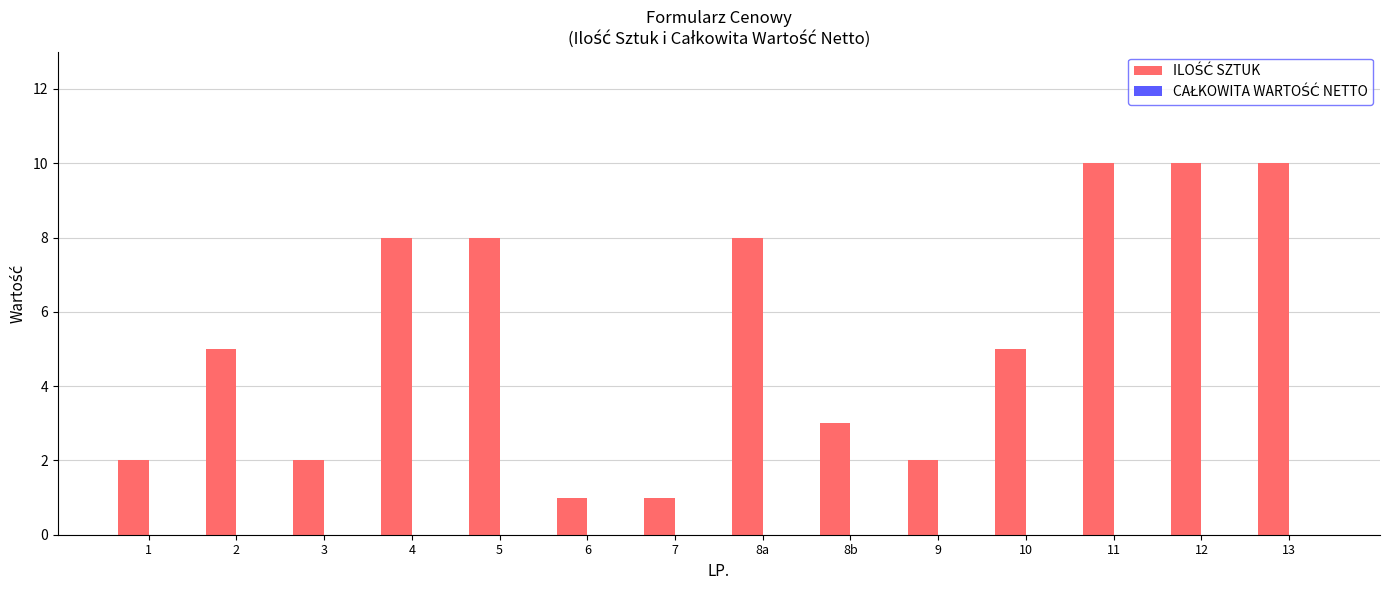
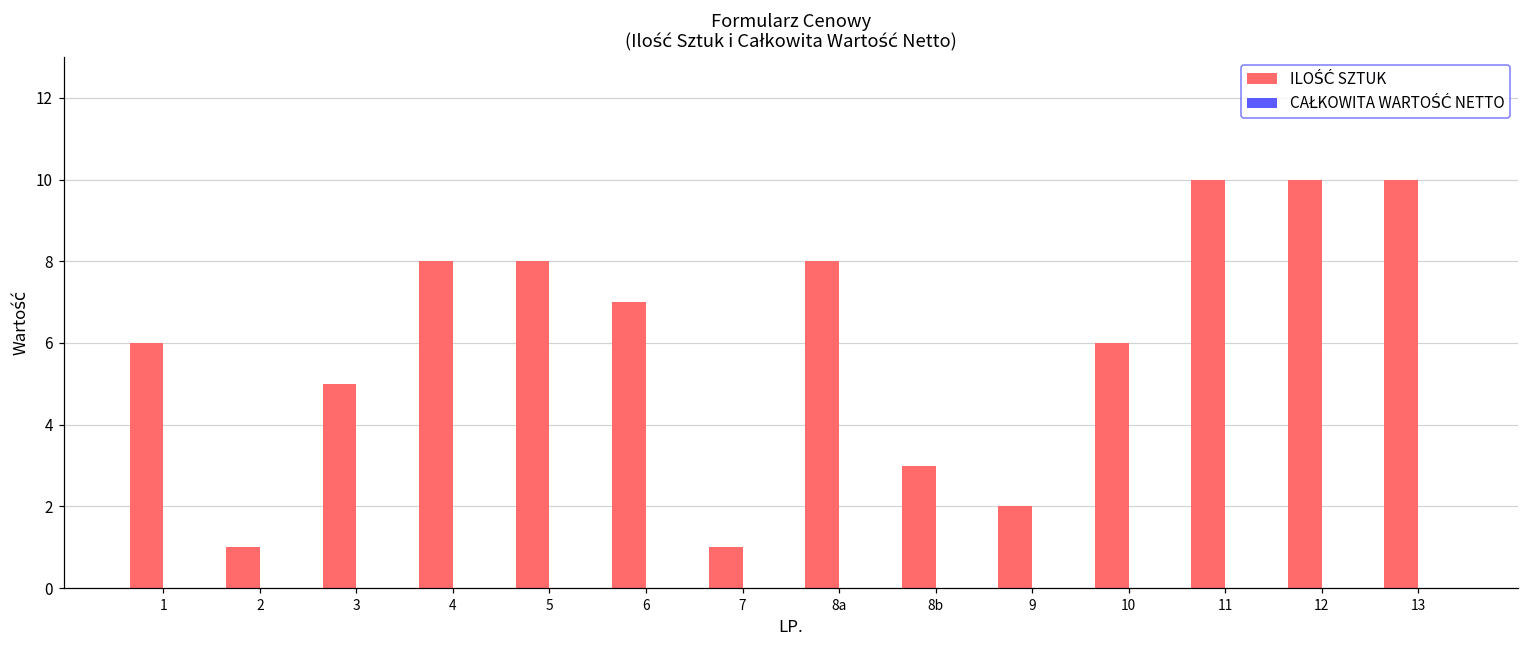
ILOŚĆ SZTUK, 1: 2 -> 6
ILOŚĆ SZTUK, 2: 5 -> 1
ILOŚĆ SZTUK, 3: 2 -> 5
ILOŚĆ SZTUK, 6: 1 -> 7
ILOŚĆ SZTUK, 10: 5 -> 6
